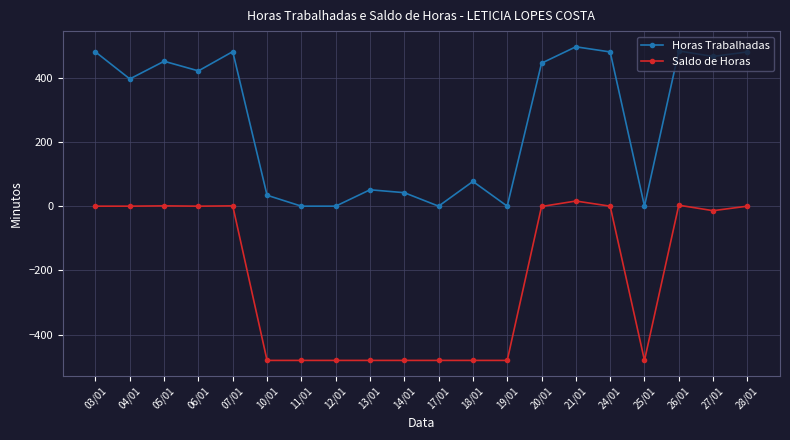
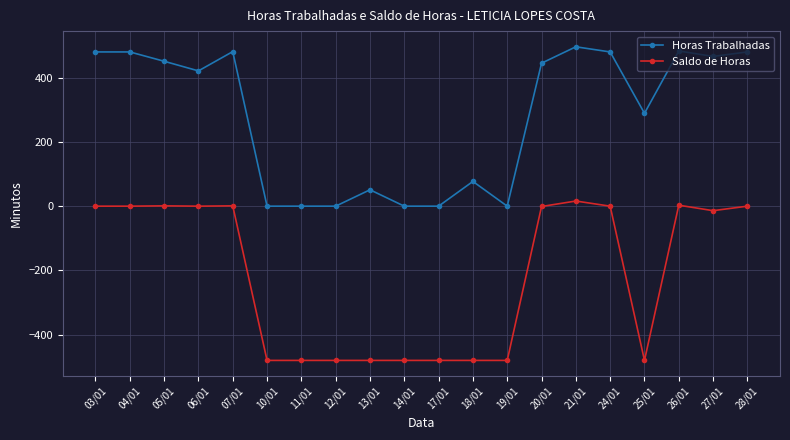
Horas Trabalhadas, 04/01: 400 -> 480
Horas Trabalhadas, 10/01: 30 -> 0
Horas Trabalhadas, 14/01: 40 -> 0
Horas Trabalhadas, 25/01: 0 -> 290
